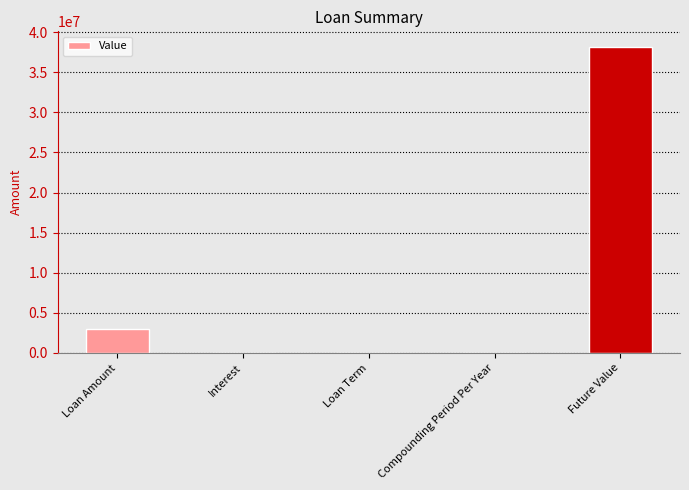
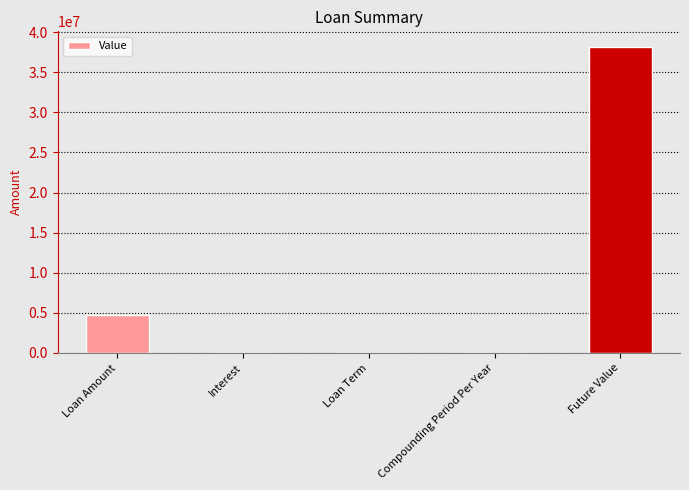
Loan Amount: 3000000 -> 5000000
